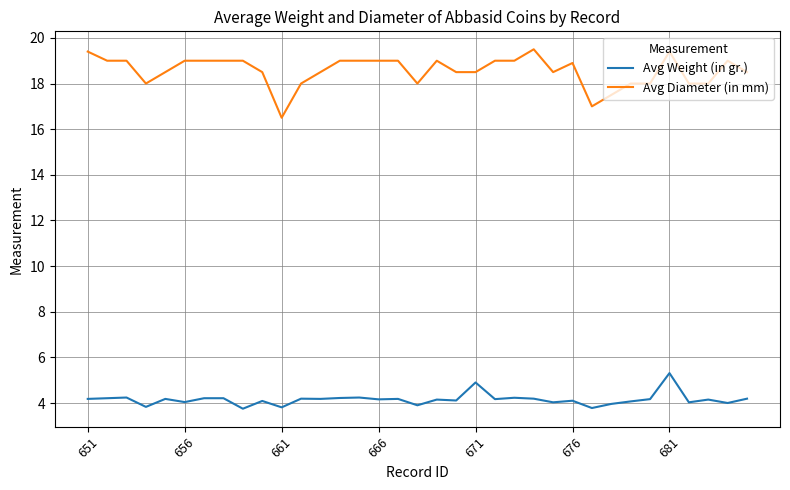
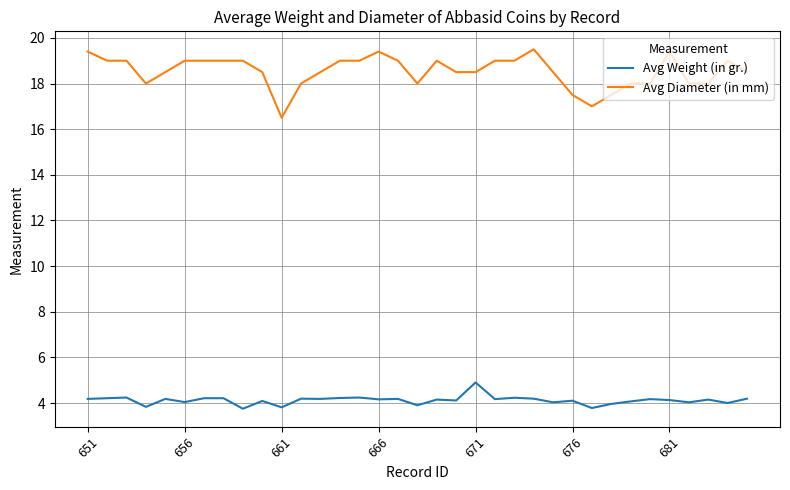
Avg Diameter (in mm), 666: 19.0 -> 19.4
Avg Diameter (in mm), 676: 18.9 -> 17.5
Avg Weight (in gr.), 681: 5.3 -> 4.1
